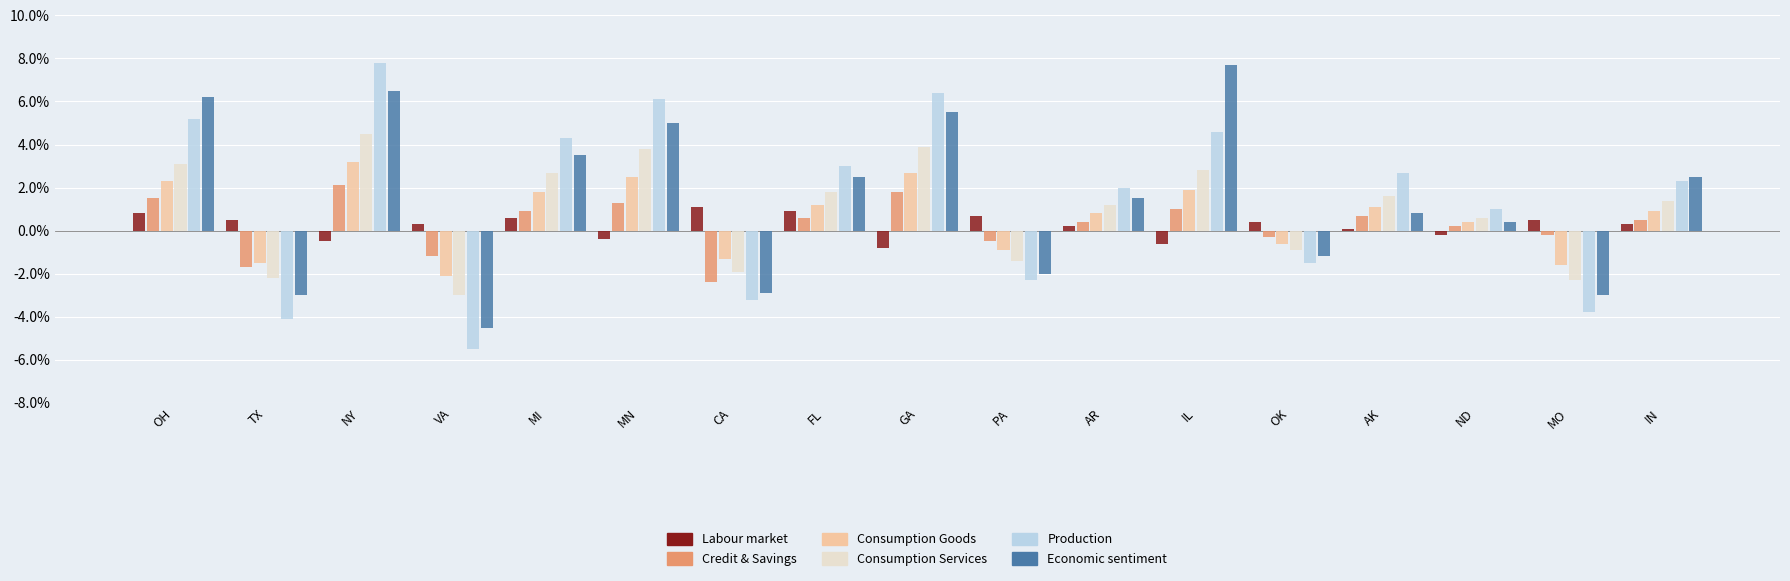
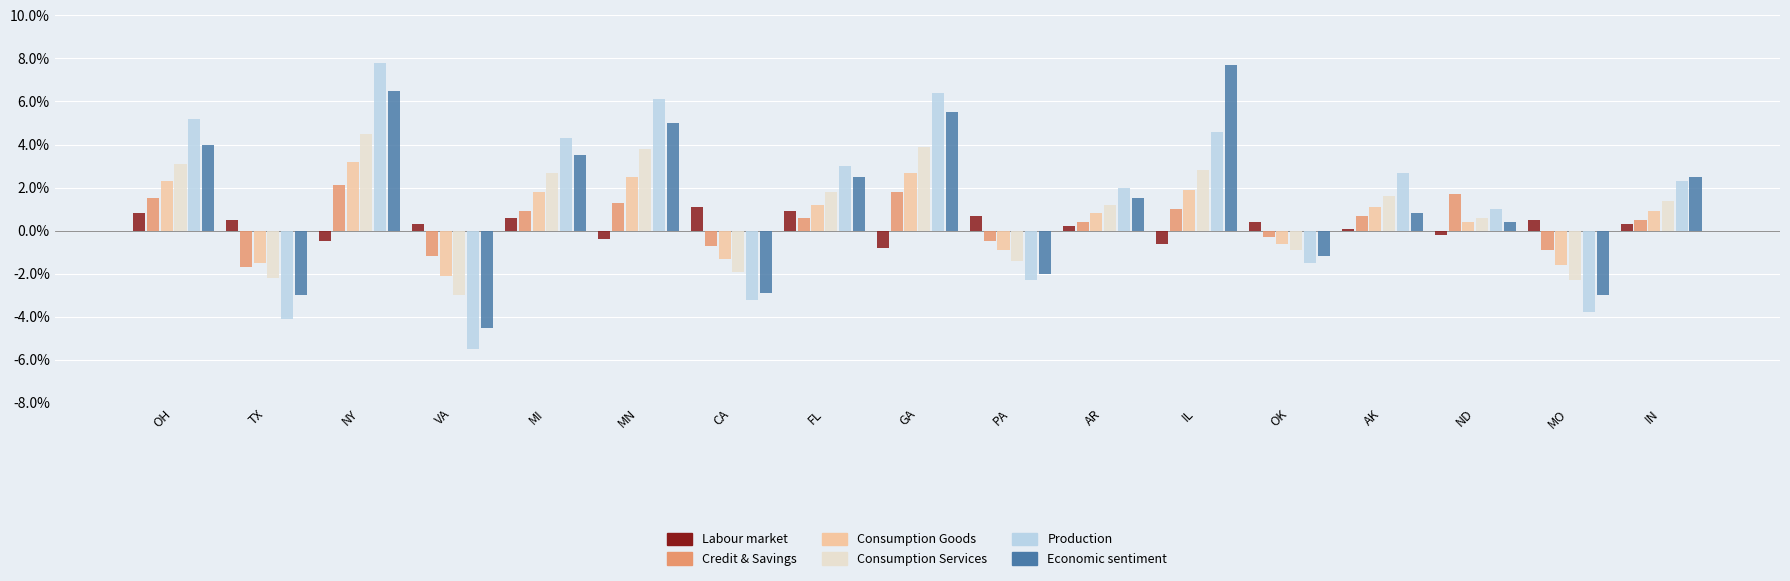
Economic sentiment, OH: 6.2% -> 4.0%
Credit & Savings, CA: -2.4% -> -0.7%
Credit & Savings, ND: 0.2% -> 1.7%
Credit & Savings, MO: -0.2% -> -0.9%
